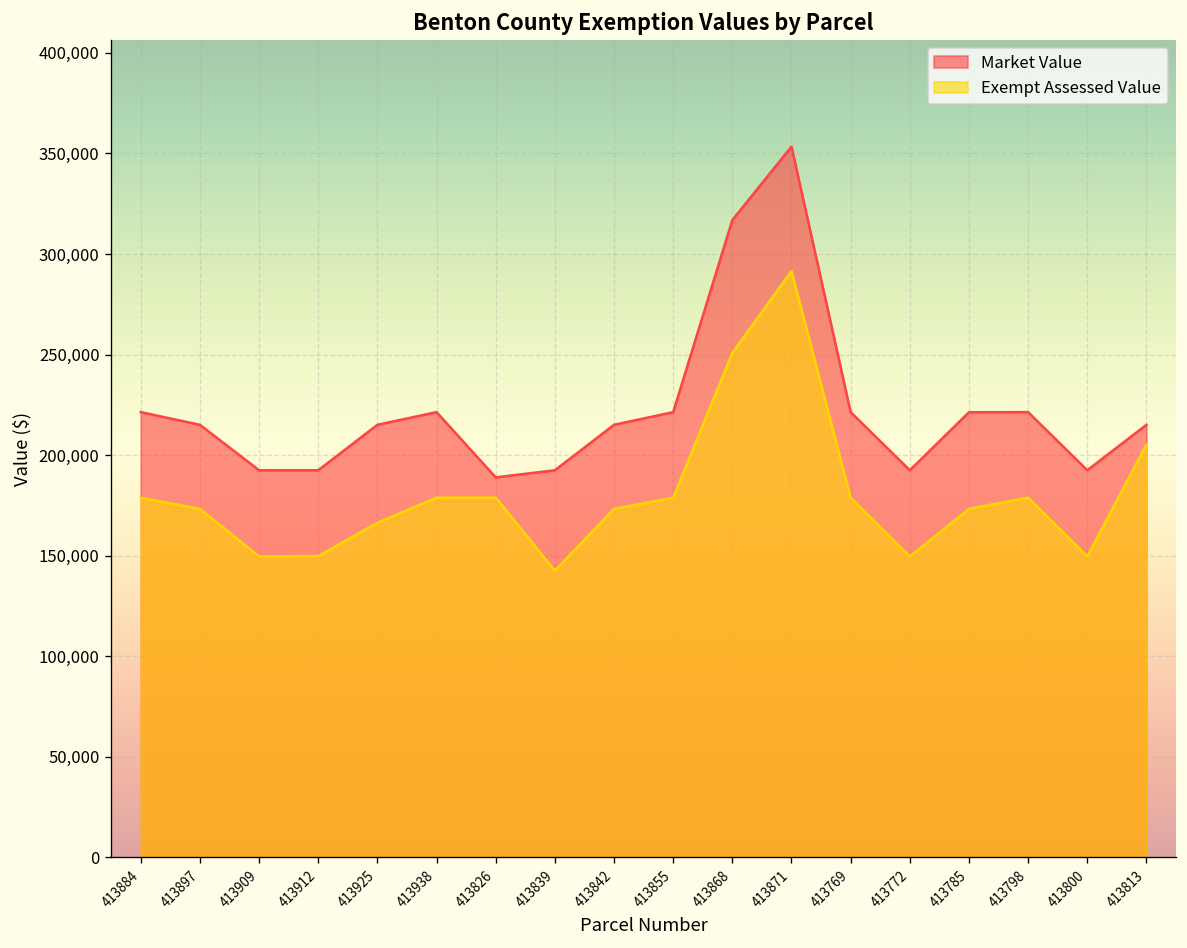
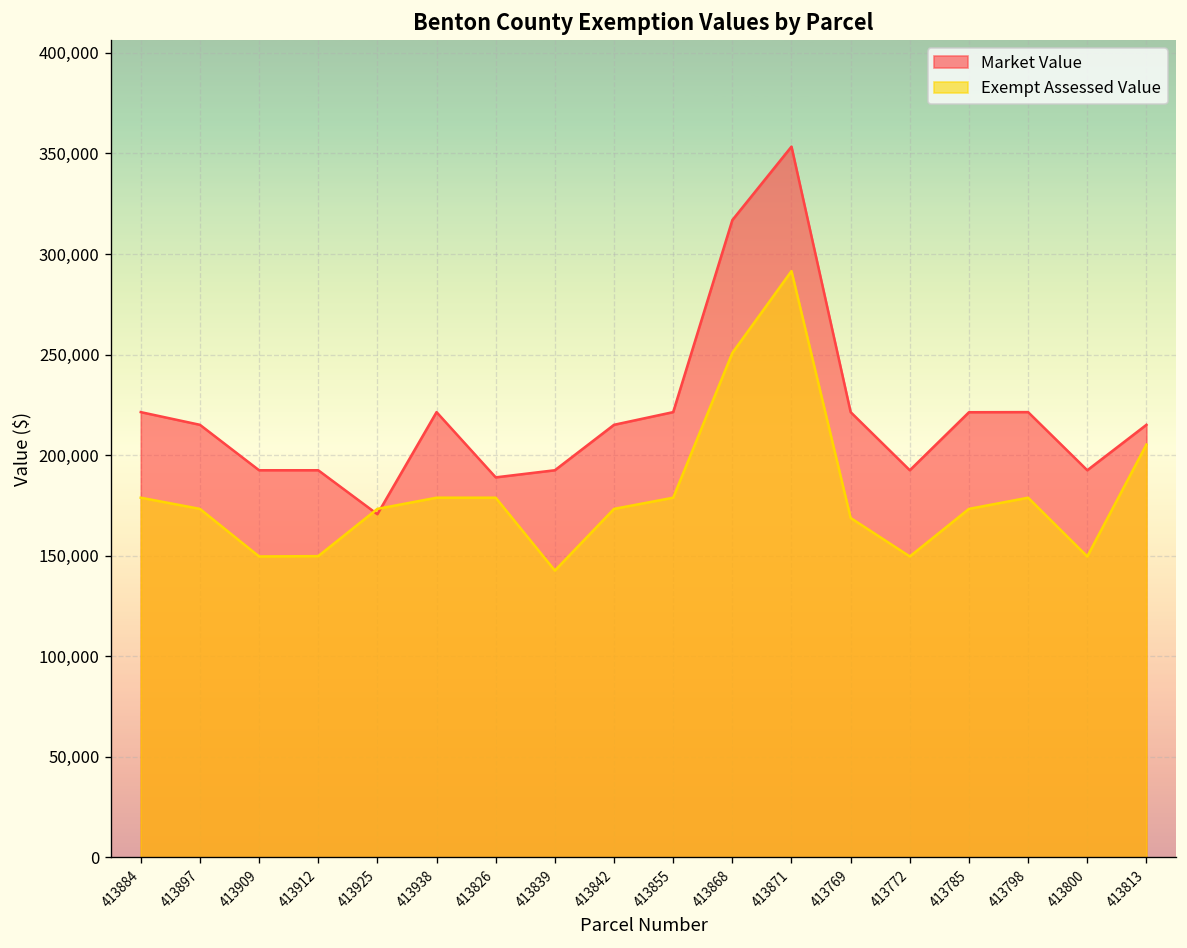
Market Value, 413925: 215,000 -> 171,000
Exempt Assessed Value, 413925: 166,000 -> 173,000
Exempt Assessed Value, 413769: 179,000 -> 169,000
